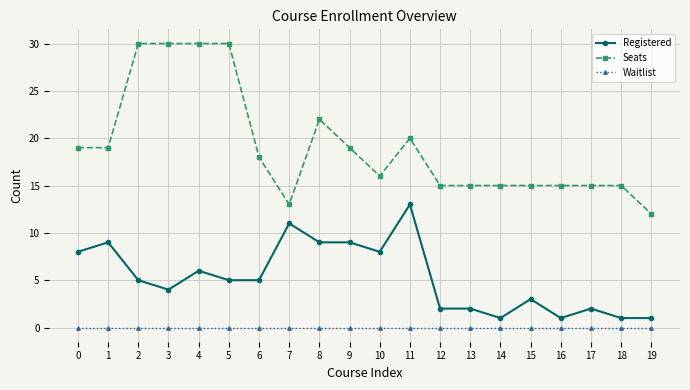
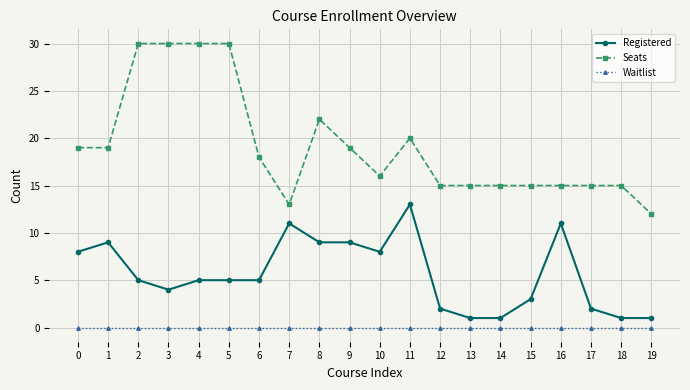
Registered, 4: 6 -> 5
Registered, 13: 2 -> 1
Registered, 16: 1 -> 11
